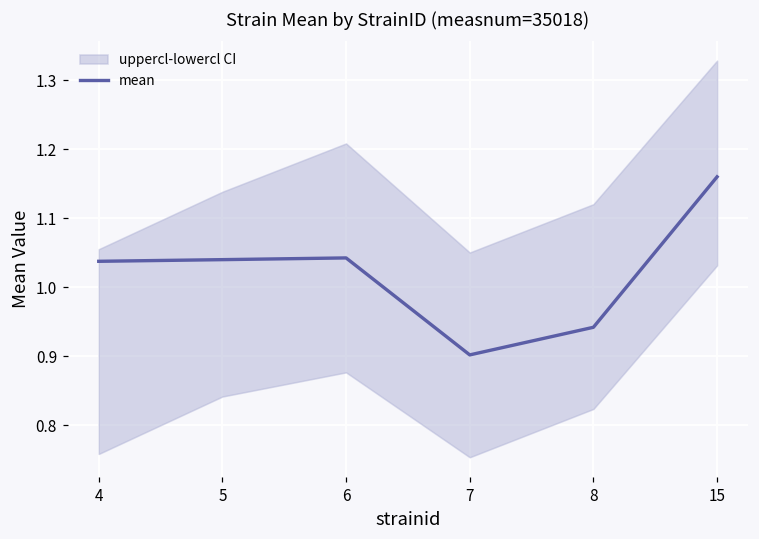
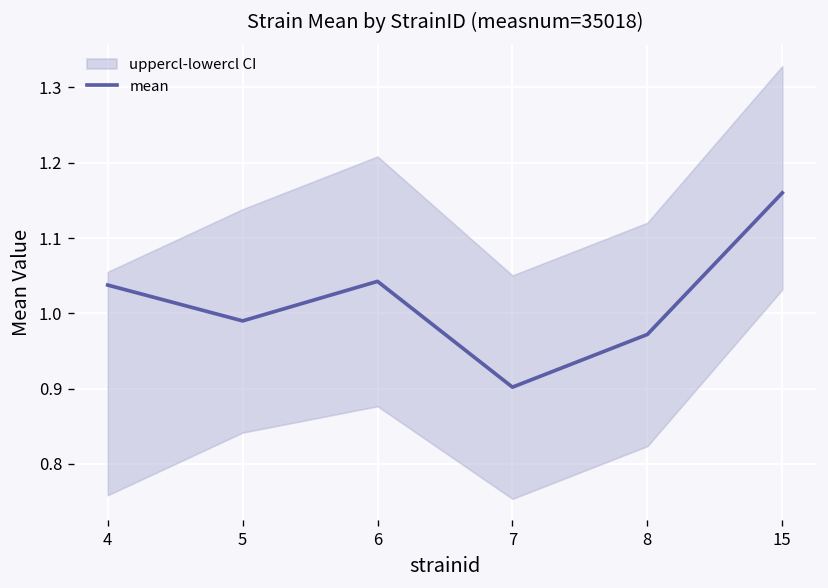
mean, 5: 1.04 -> 0.99
mean, 8: 0.94 -> 0.97
